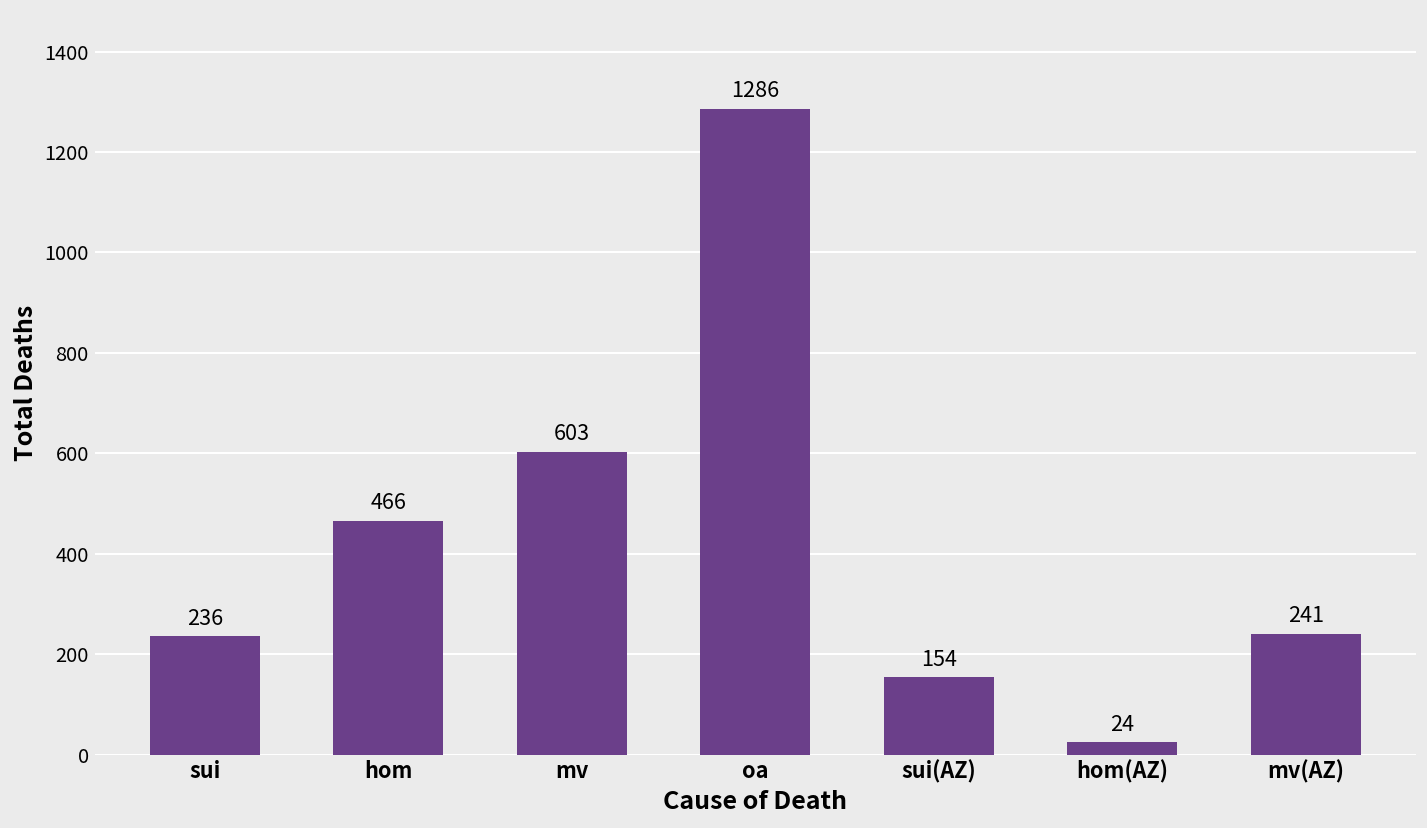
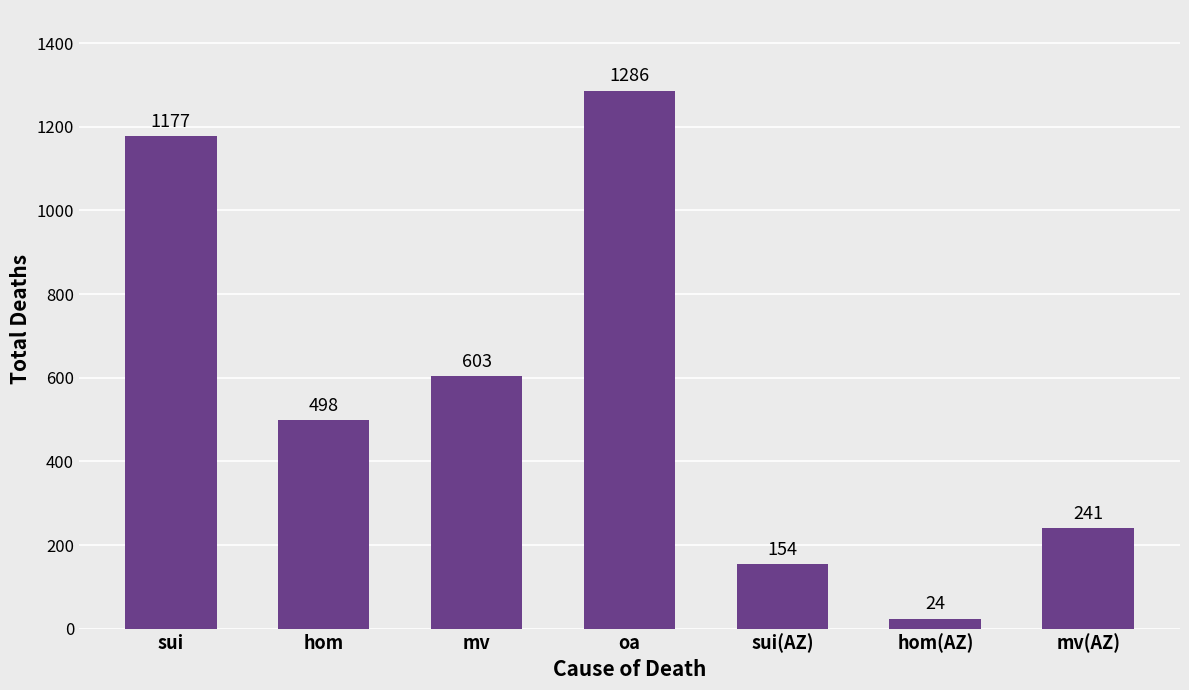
sui: 236 -> 1177
hom: 466 -> 498
